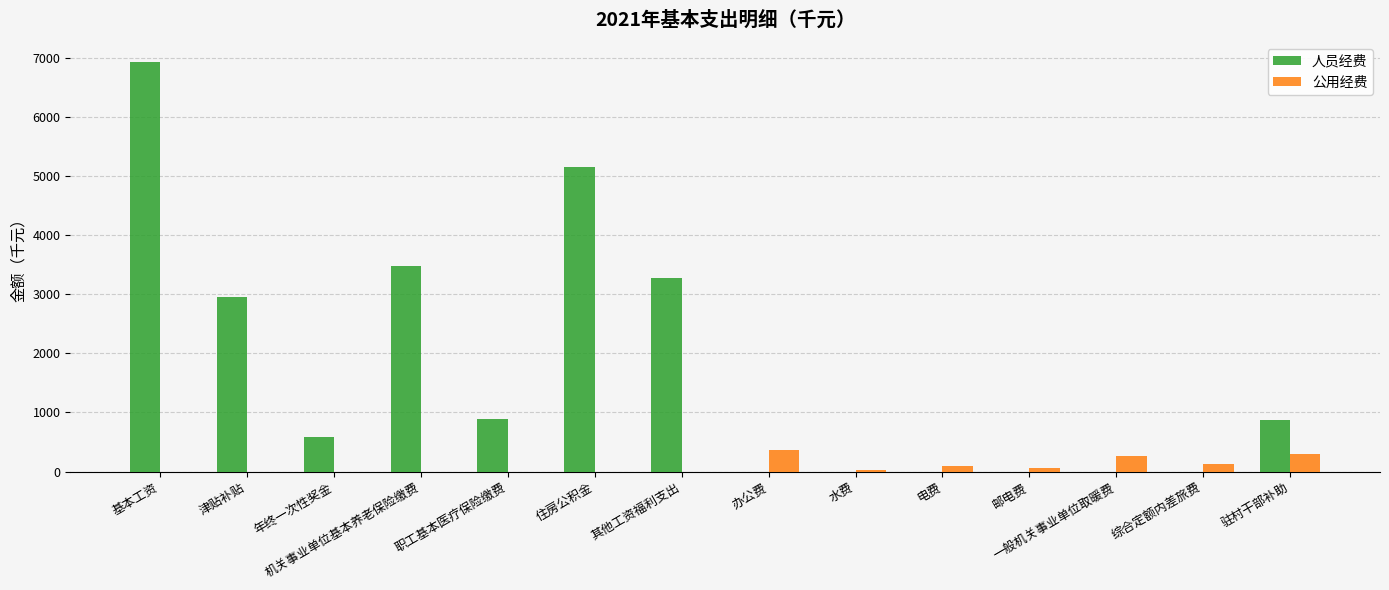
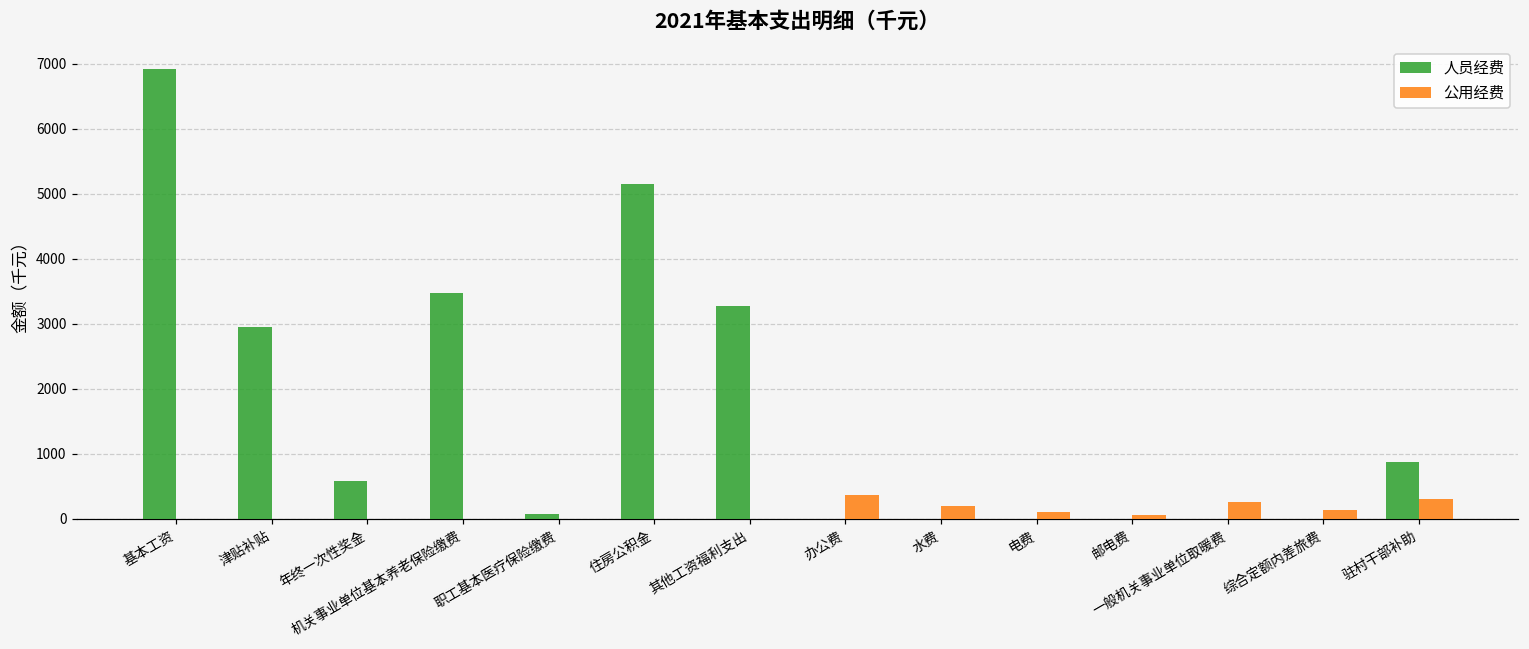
人员经费, 职工基本医疗保险缴费: 900 -> 100
公用经费, 水费: 0 -> 200
